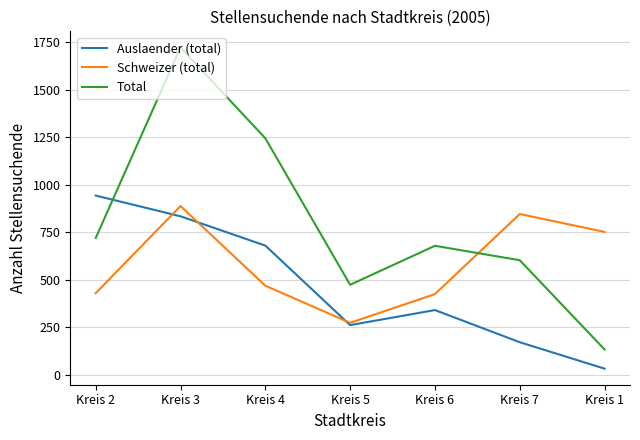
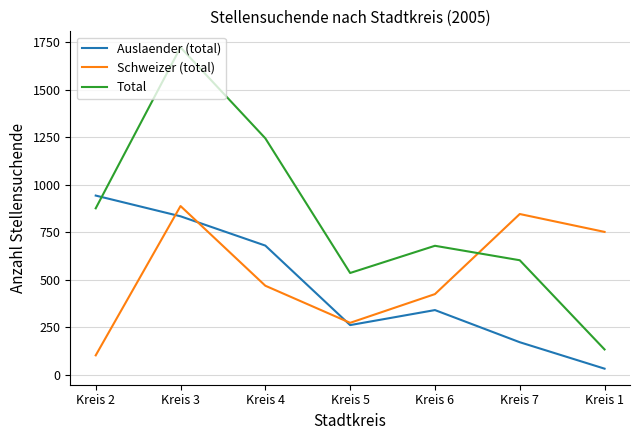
Schweizer (total), Kreis 2: 430 -> 100
Total, Kreis 2: 720 -> 880
Total, Kreis 5: 470 -> 540
